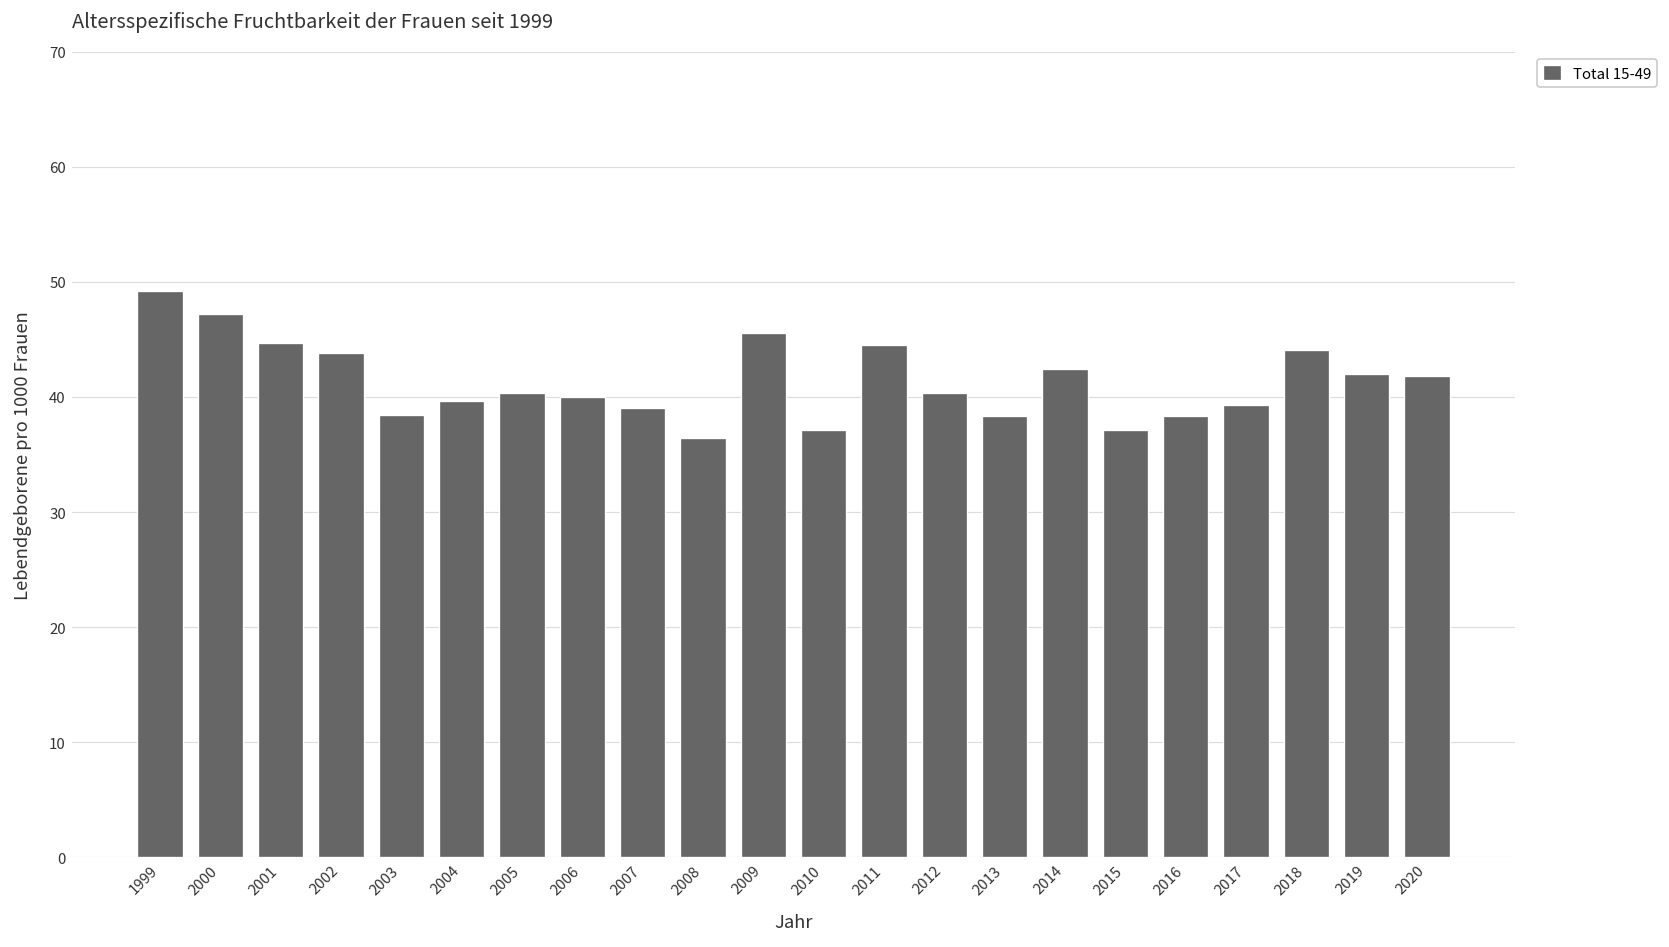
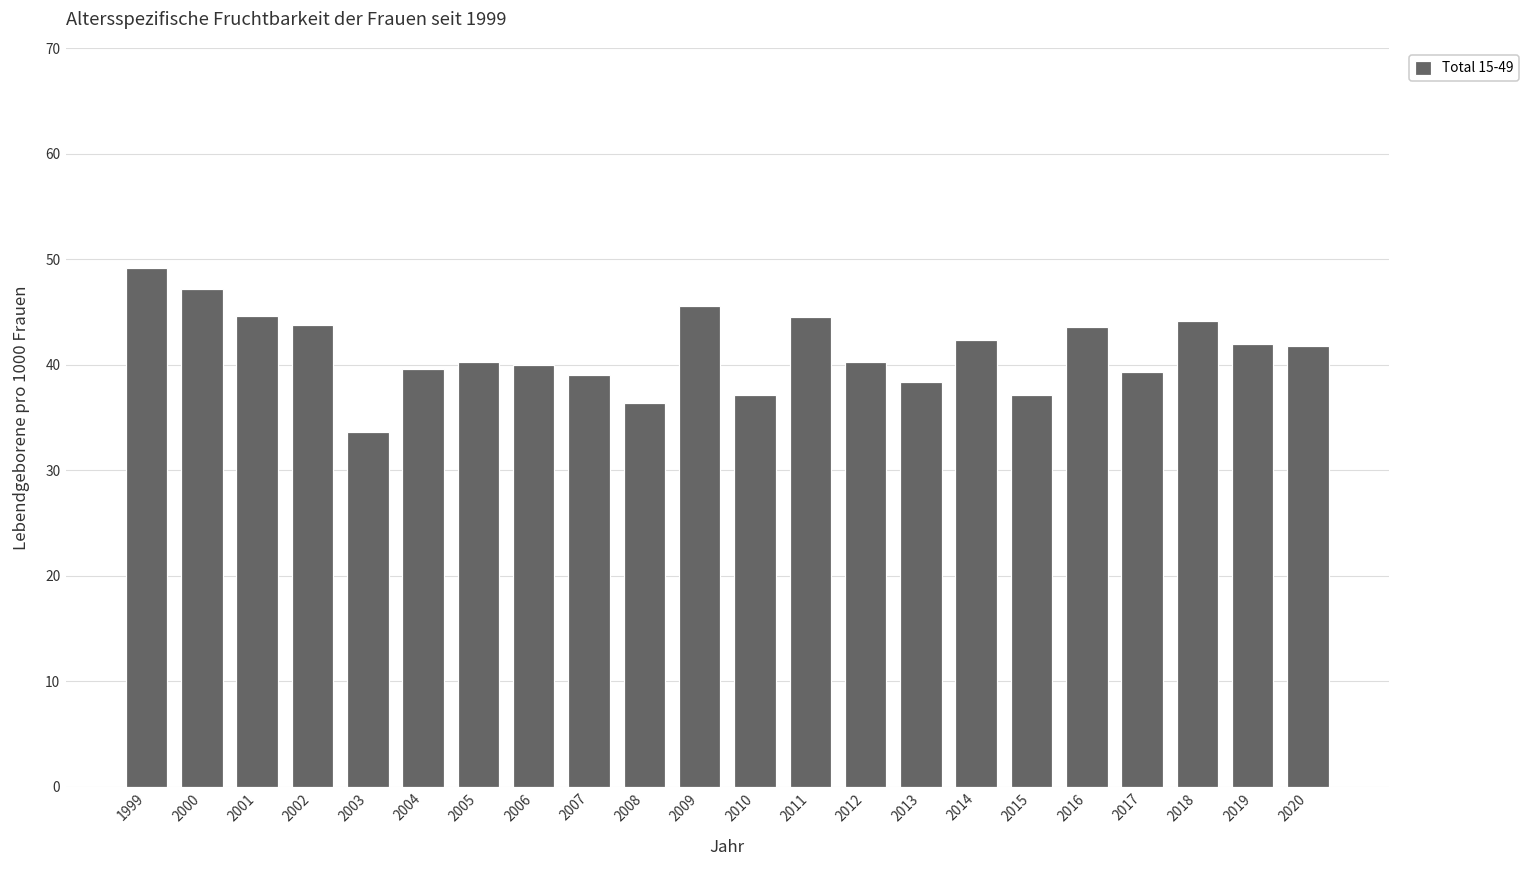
2003: 38 -> 34
2016: 38 -> 44
